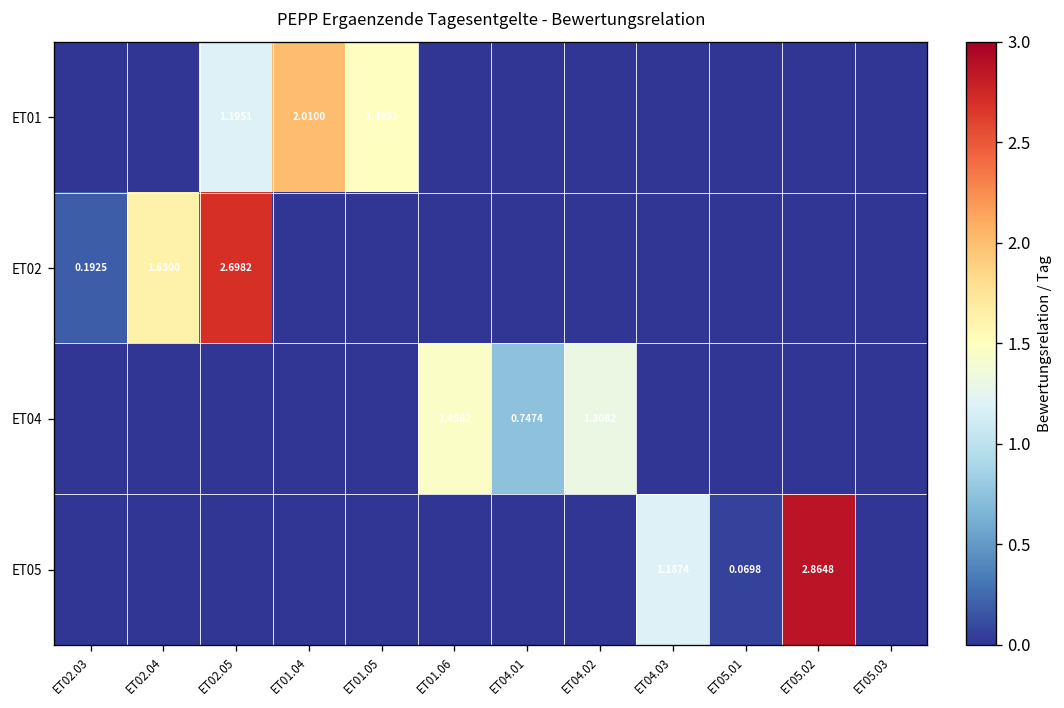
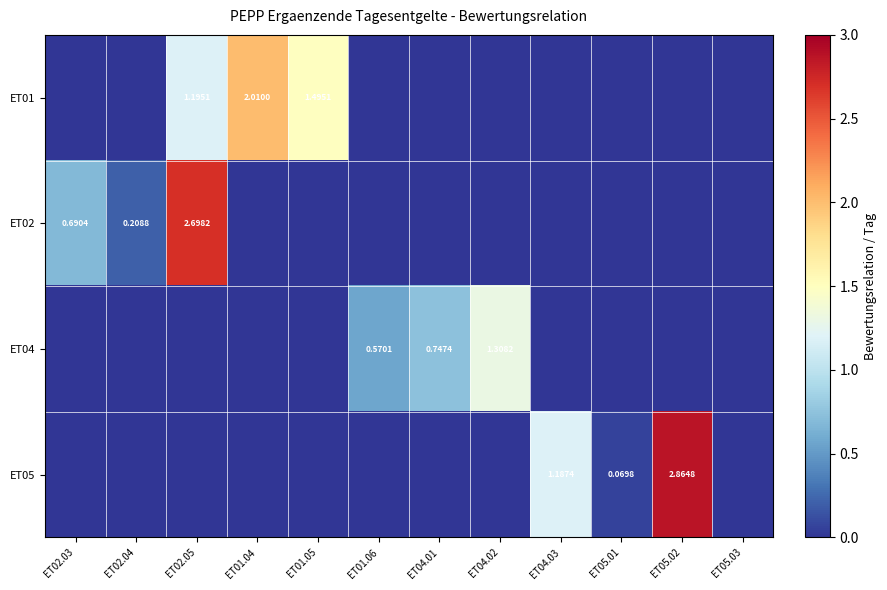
ET02, ET02.03: 0.1925 -> 0.6904
ET02, ET02.04: 1.6300 -> 0.2088
ET04, ET01.06: 1.4582 -> 0.5701
